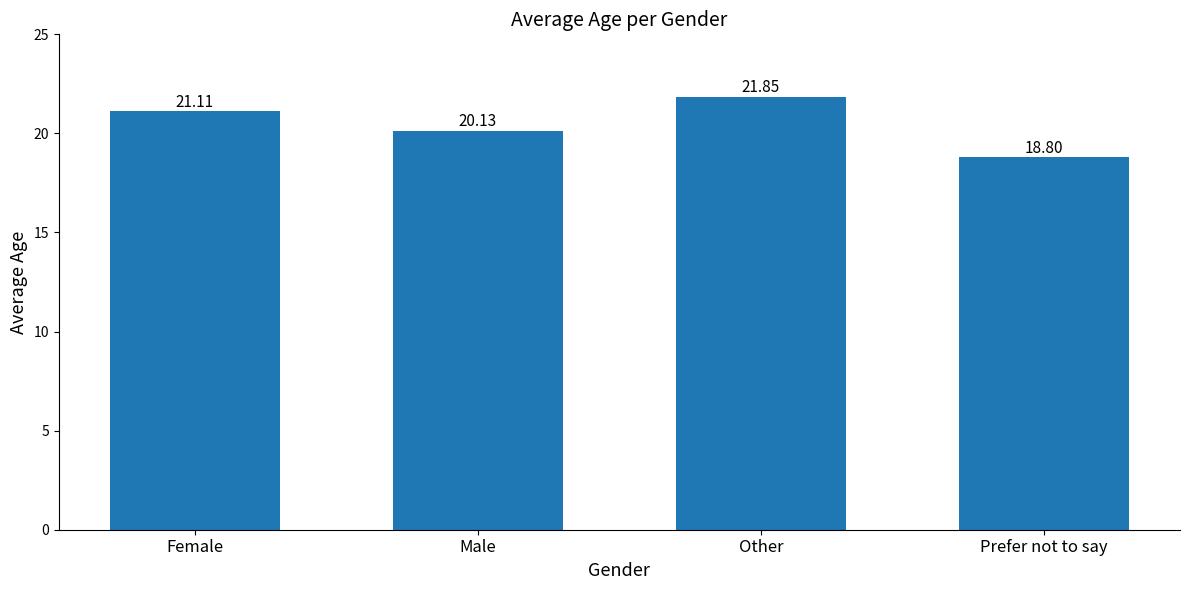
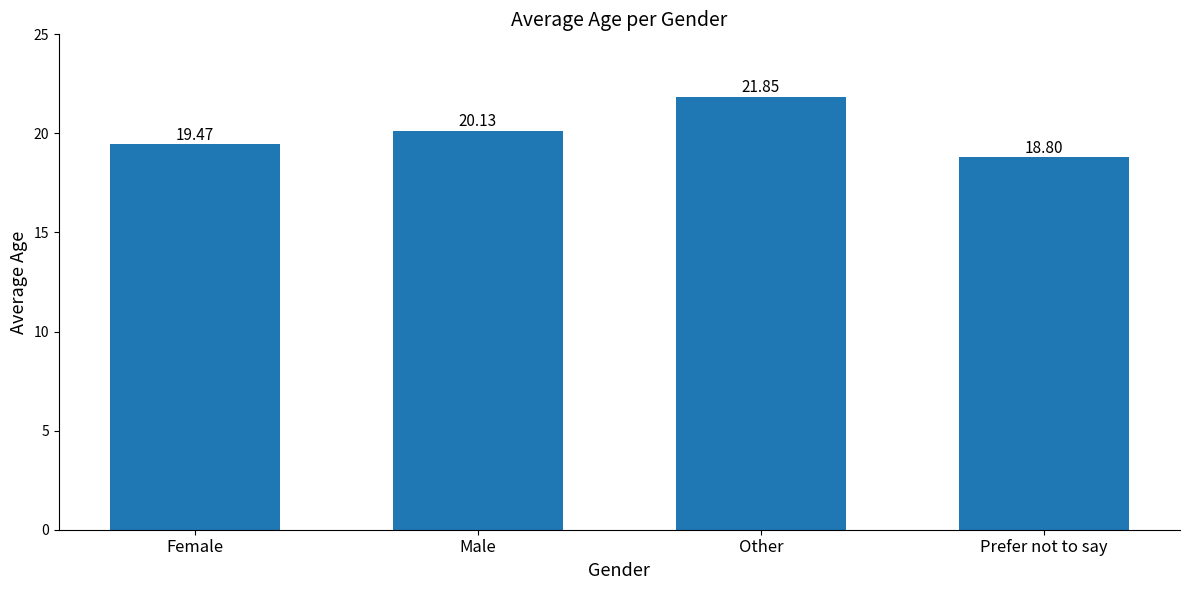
Female: 21.11 -> 19.47
